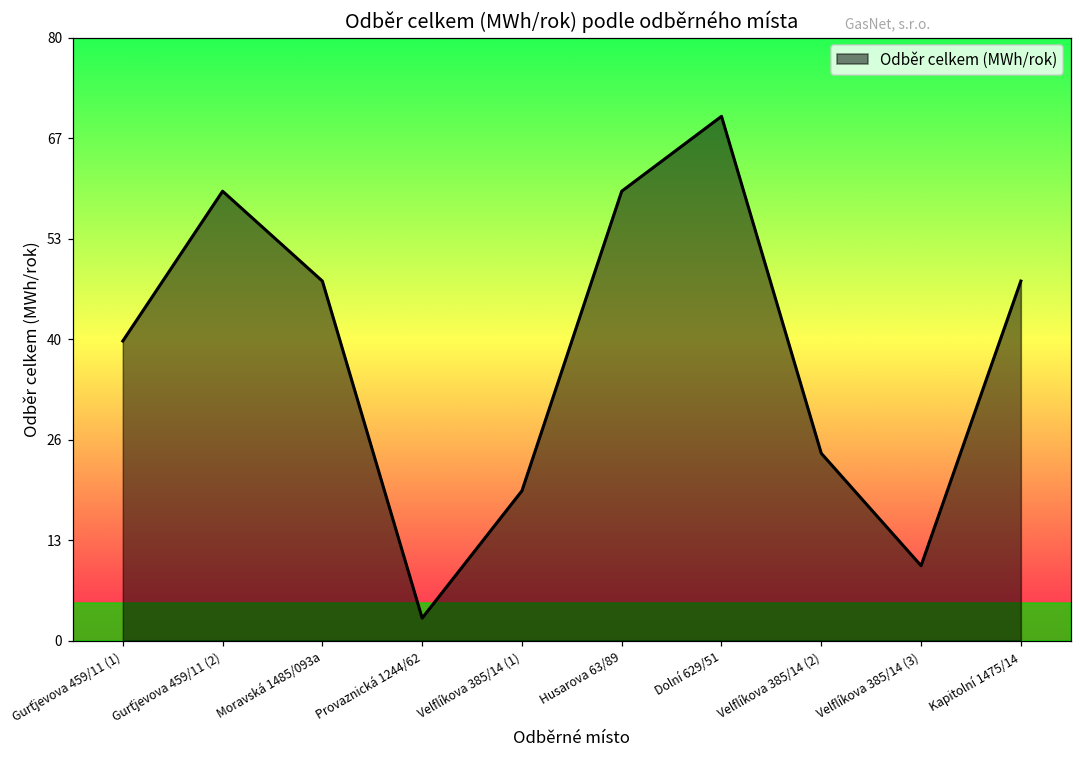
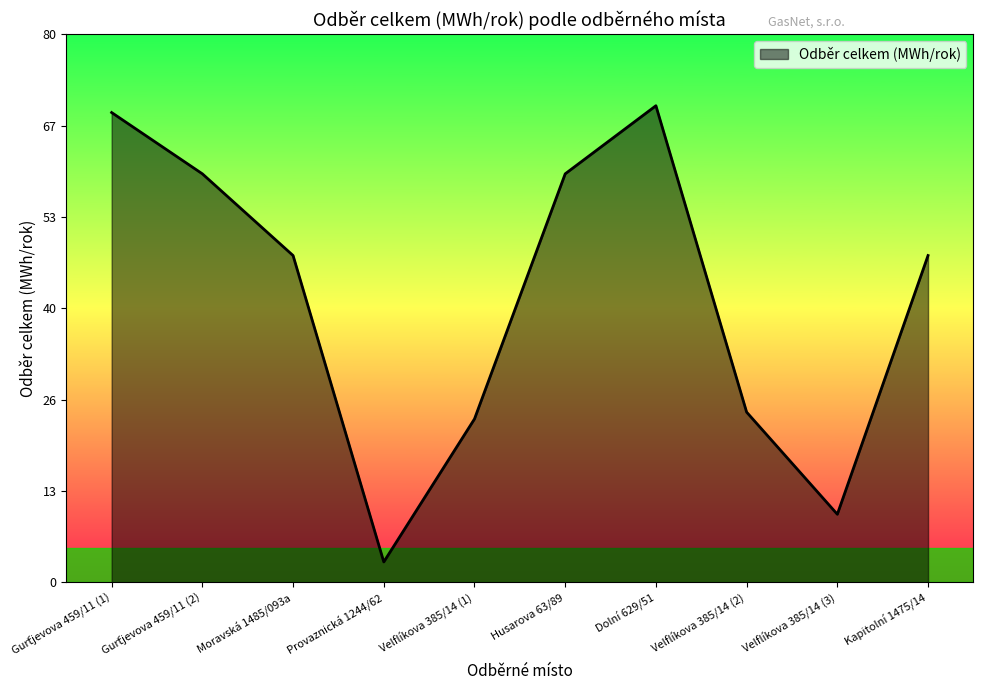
Gurťjevova 459/11 (1): 40 -> 69
Velflíkova 385/14 (1): 20 -> 24
